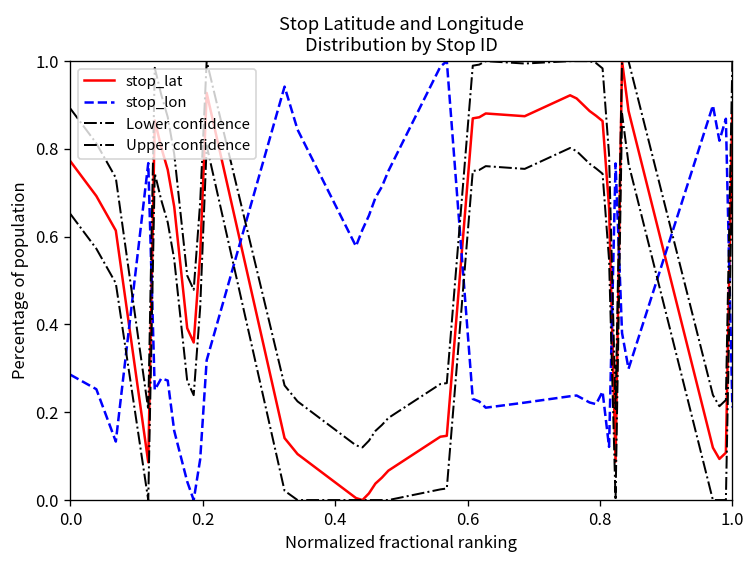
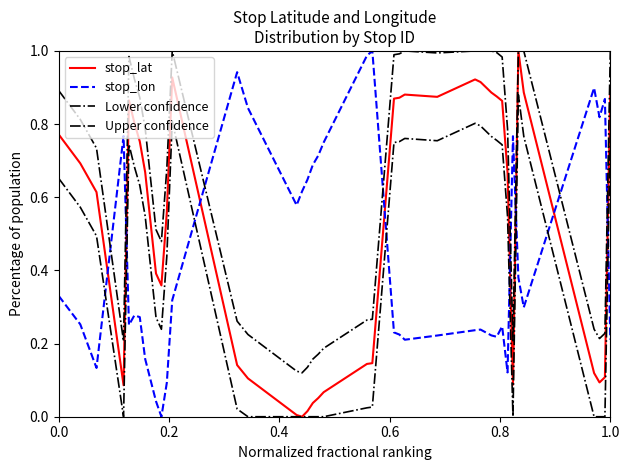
stop_lon, 0.0: 0.29 -> 0.33
